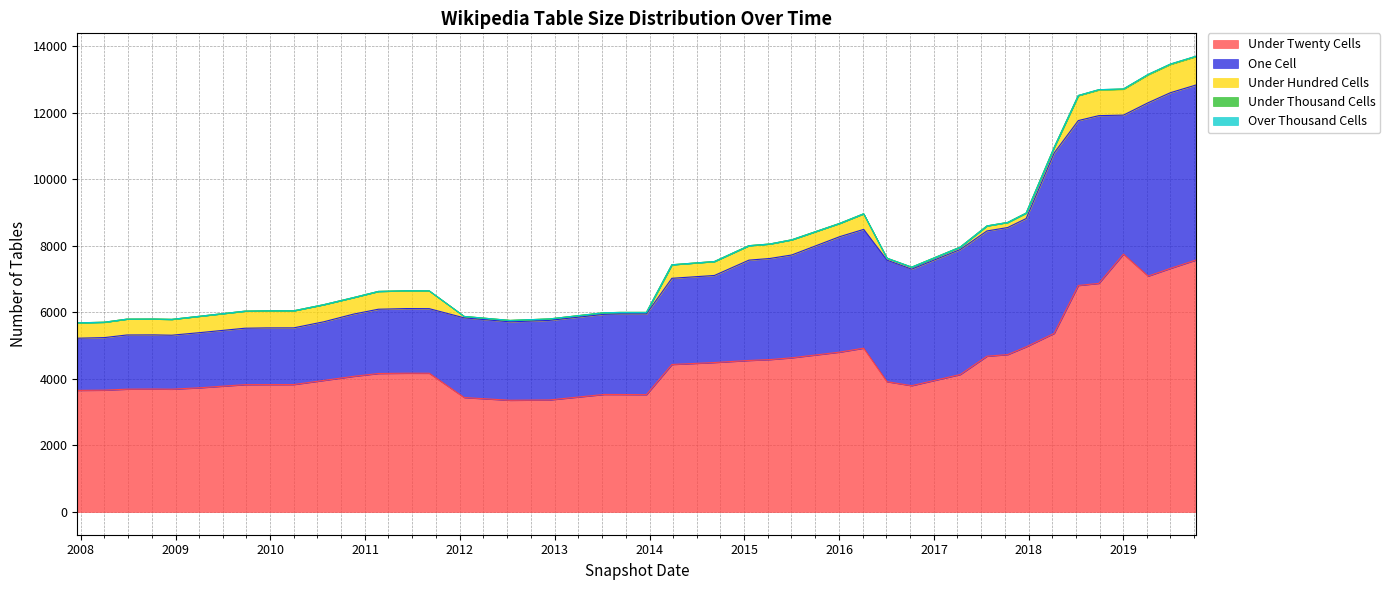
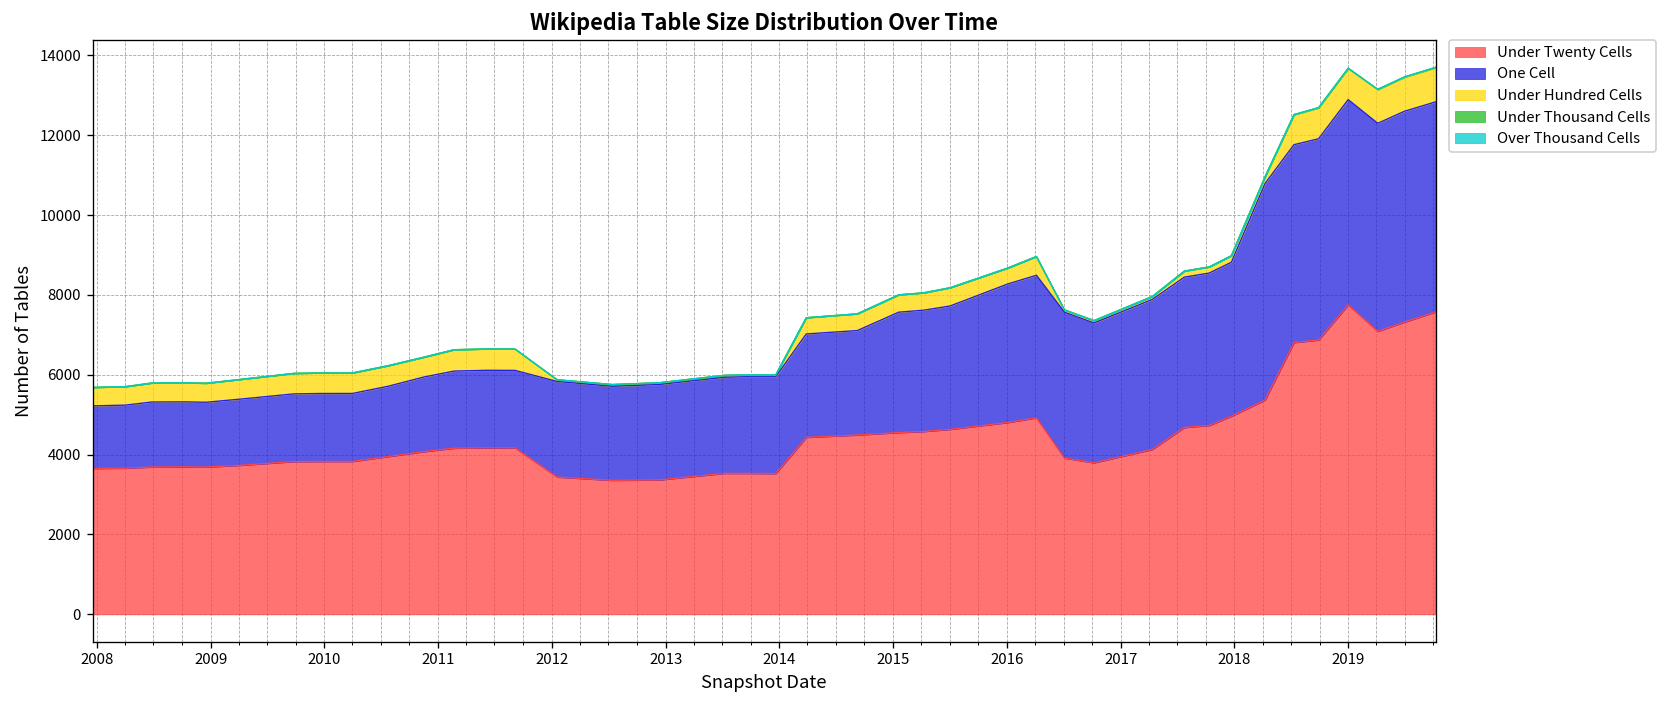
One Cell, 2019: 4200 -> 5100
